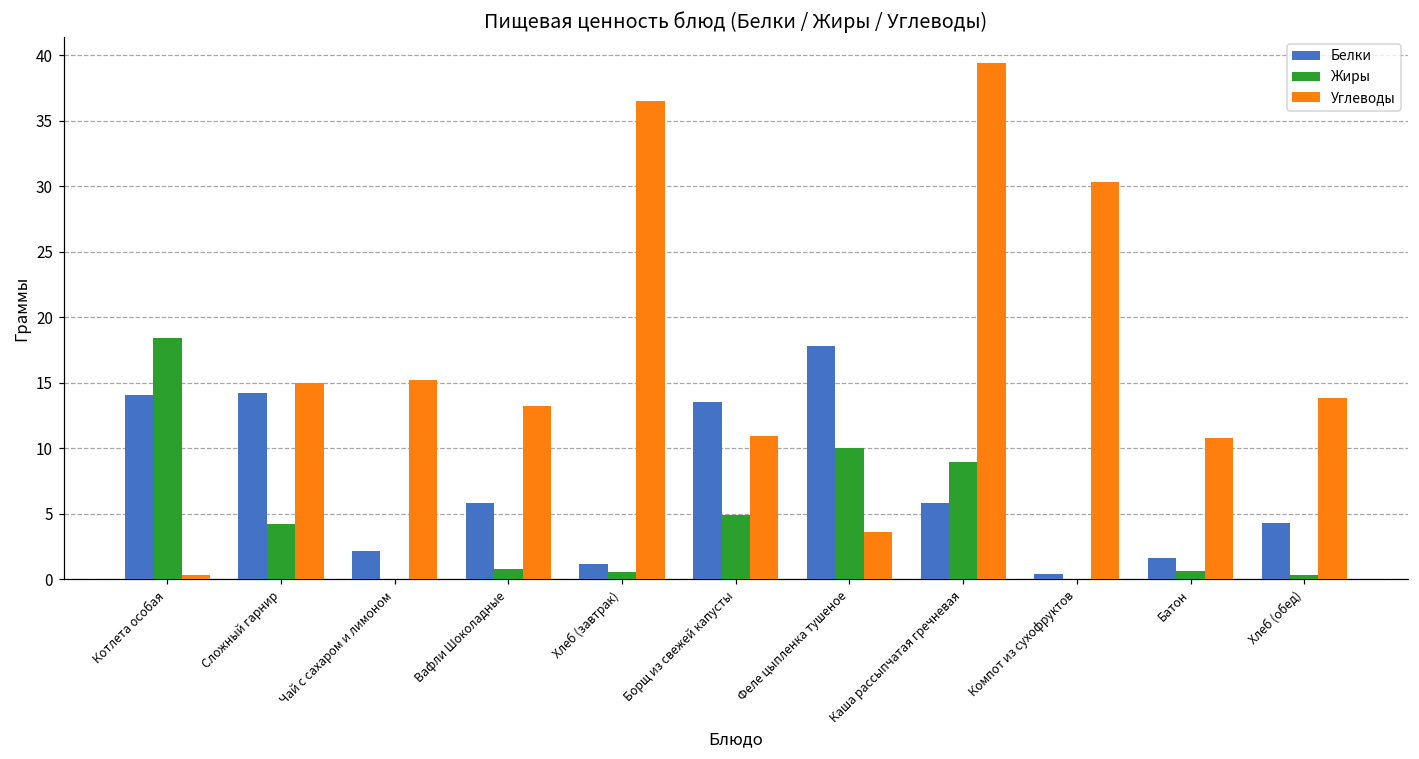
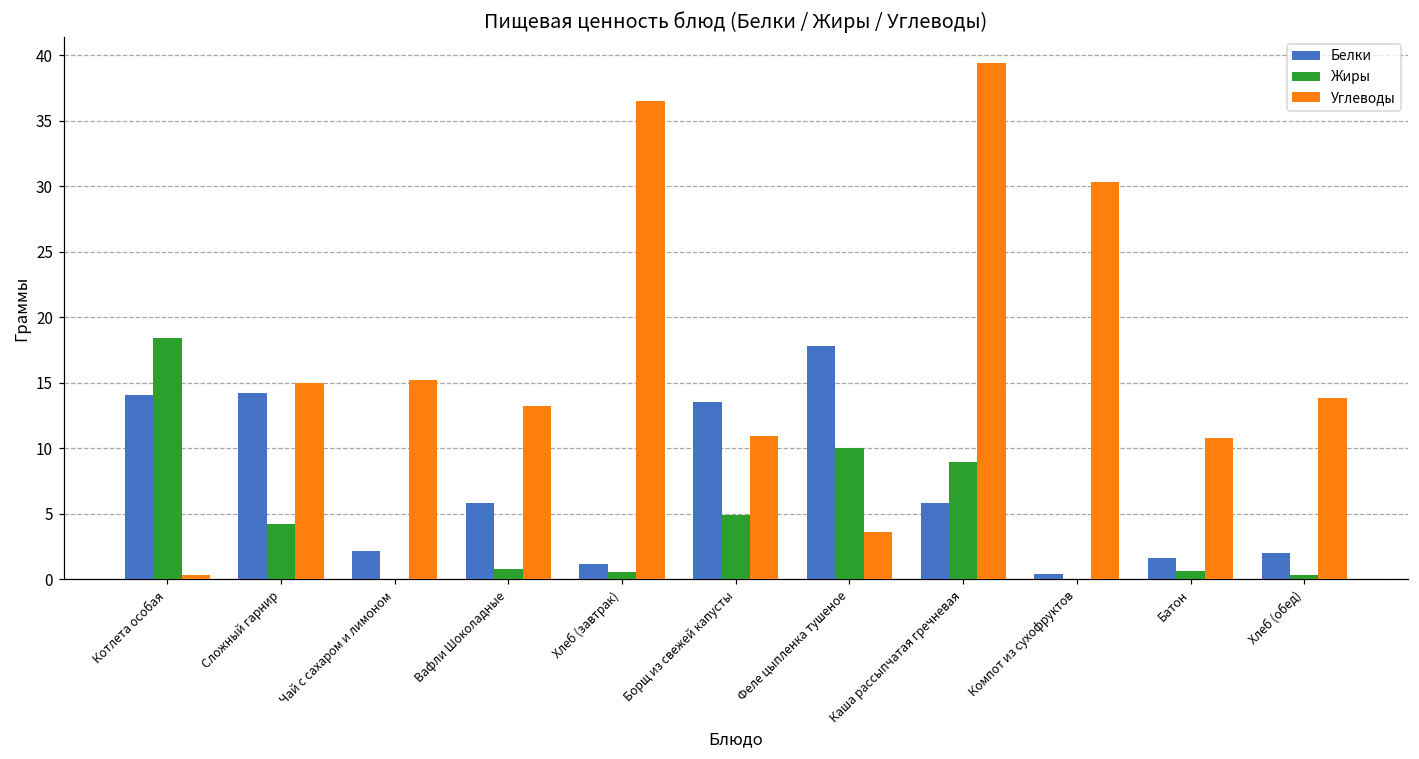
Белки, Хлеб (обед): 4.3 -> 2.0
